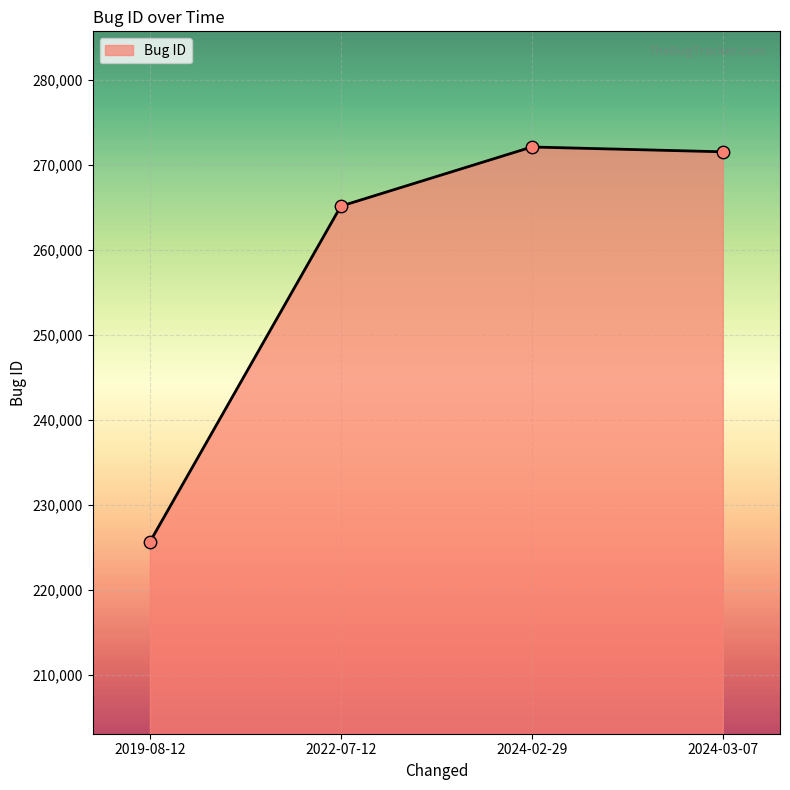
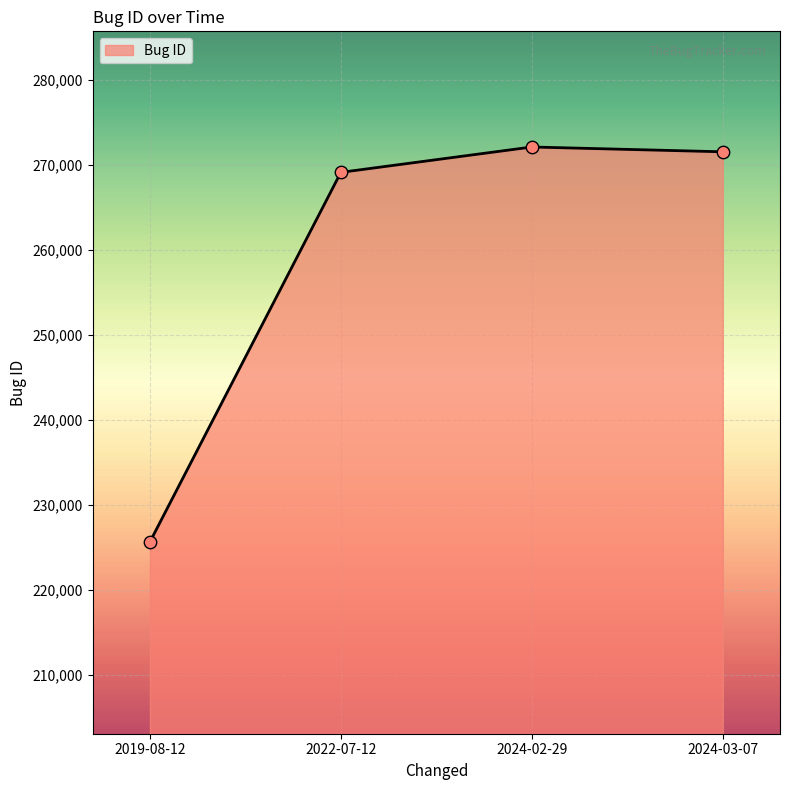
2022-07-12: 265,000 -> 269,000
